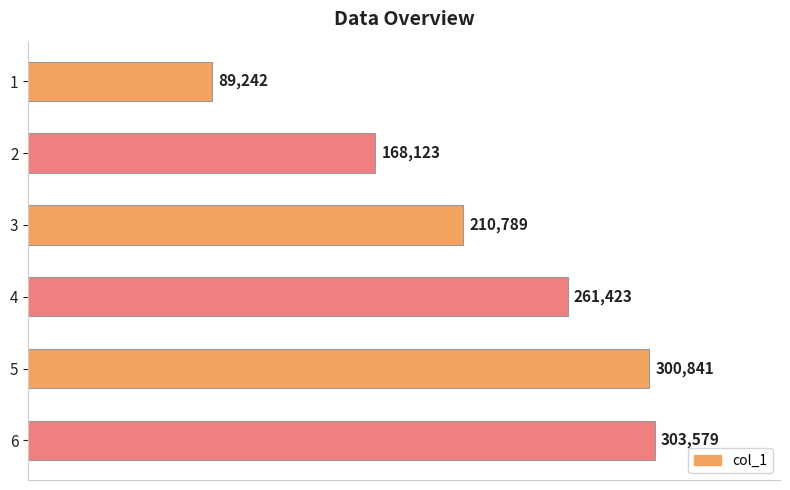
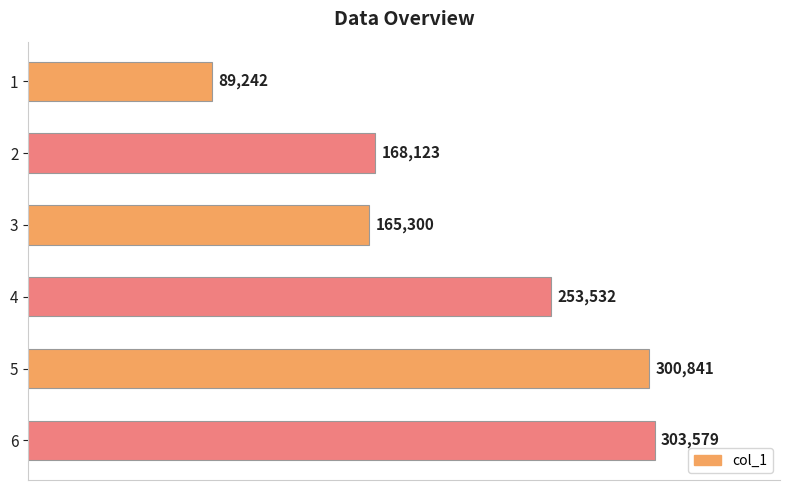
3: 210,789 -> 165,300
4: 261,423 -> 253,532
